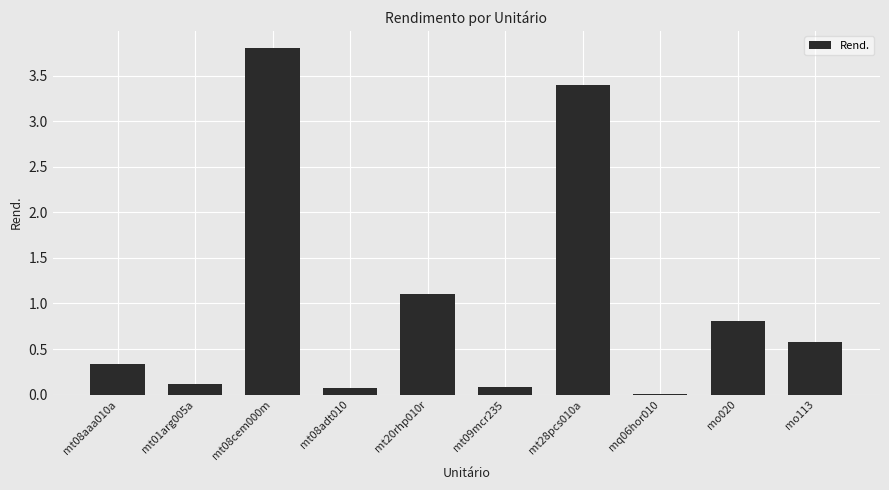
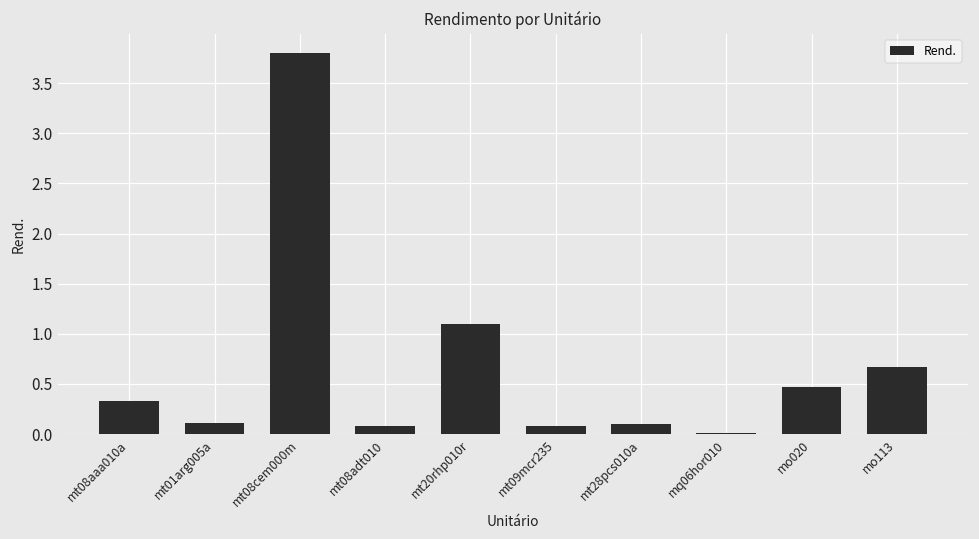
mt28pcs010a: 3.4 -> 0.1
mo020: 0.8 -> 0.5
mo113: 0.6 -> 0.7
